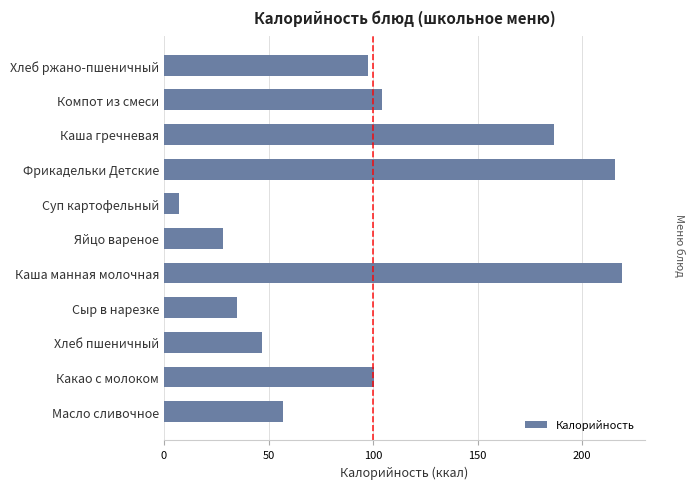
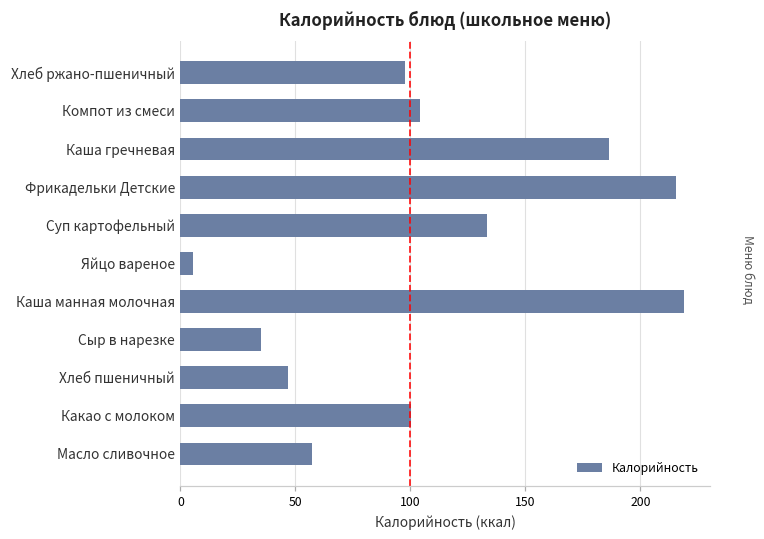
Суп картофельный: 7 -> 133
Яйцо вареное: 28 -> 6
